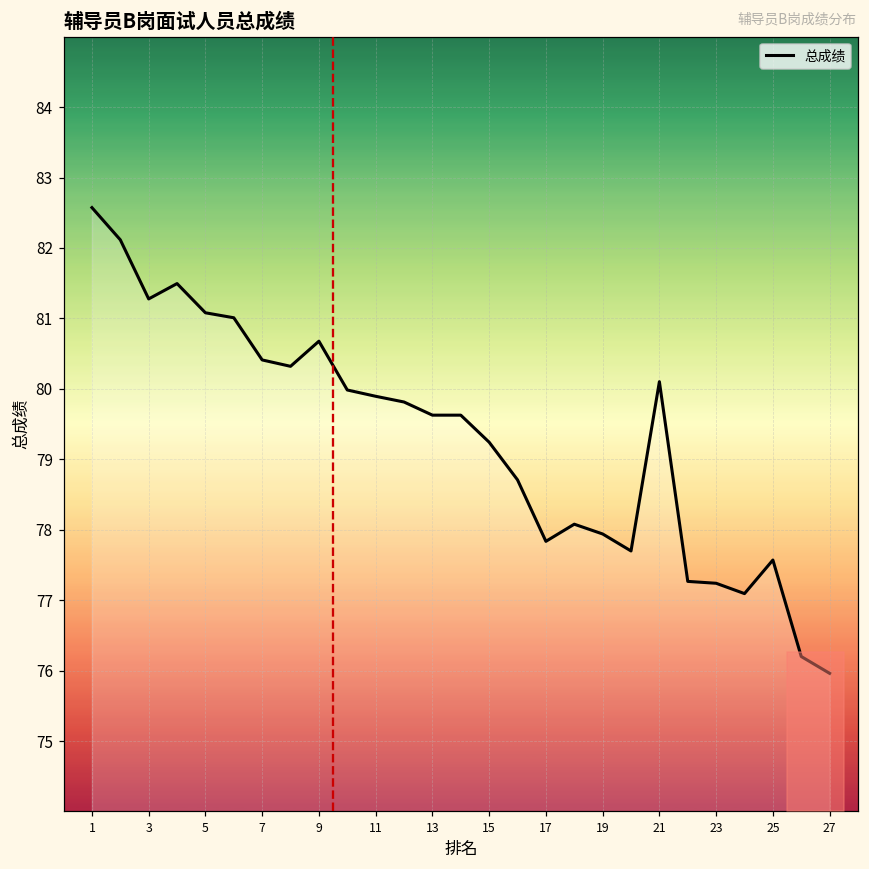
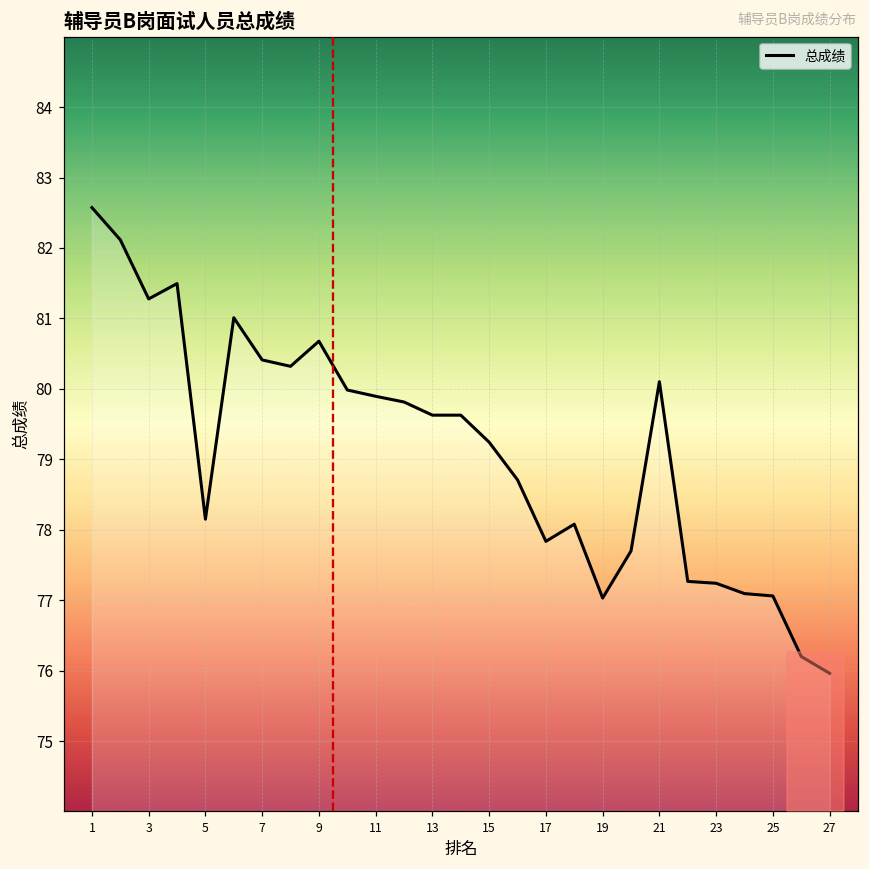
总成绩, 5: 81.1 -> 78.2
总成绩, 19: 77.9 -> 77.0
总成绩, 25: 77.6 -> 77.1
